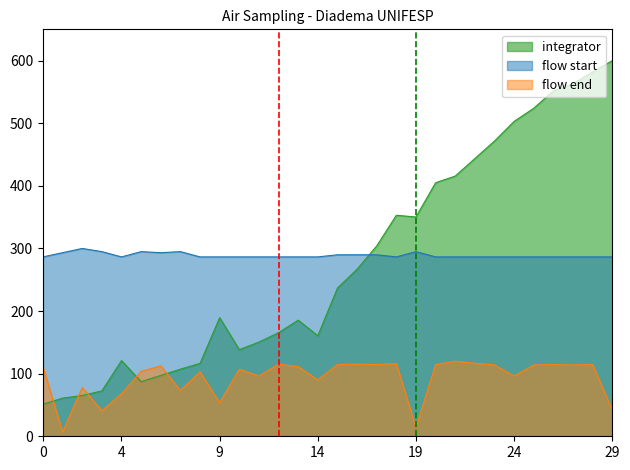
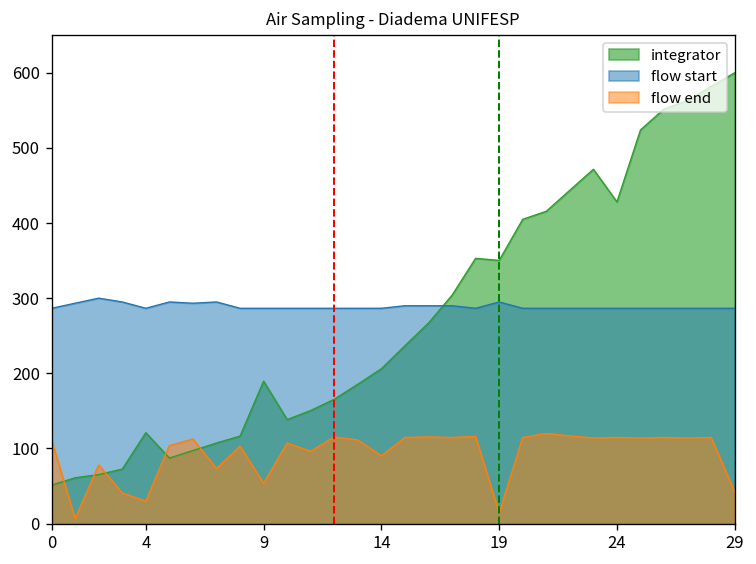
flow end, 4: 70 -> 30
integrator, 14: 160 -> 210
integrator, 24: 500 -> 430
flow end, 24: 100 -> 110
